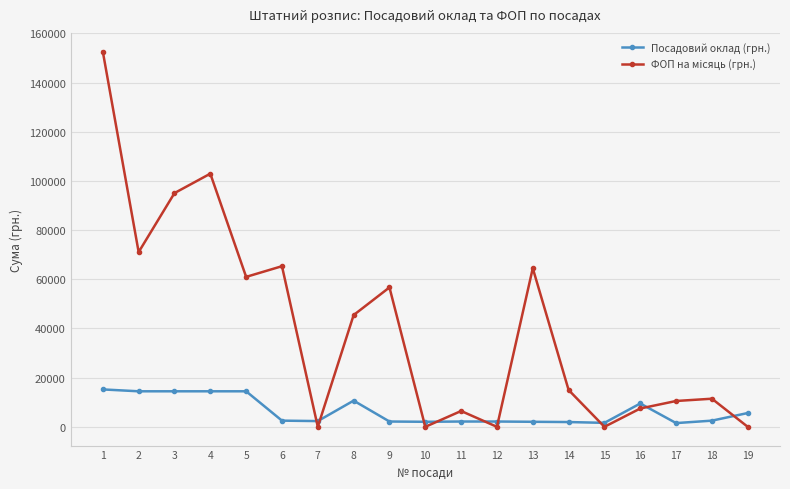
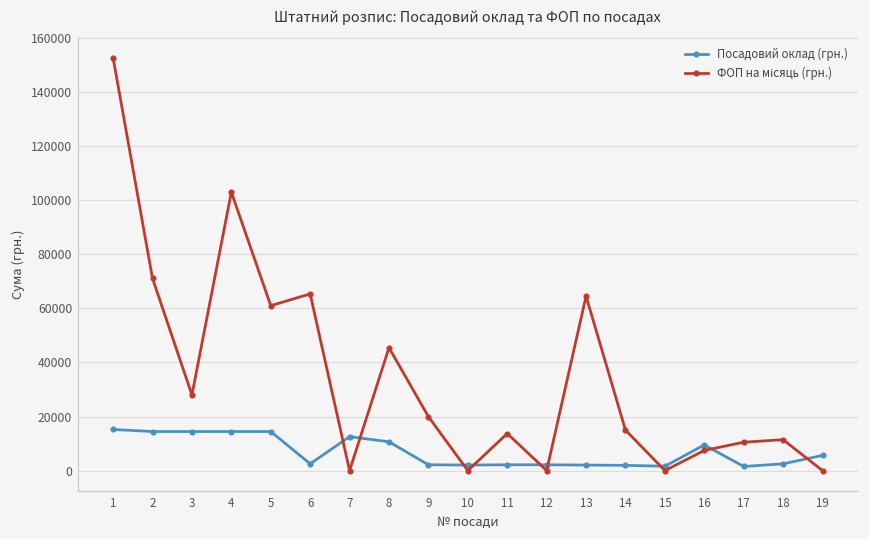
ФОП на місяць (грн.), 3: 95000 -> 28000
Посадовий оклад (грн.), 7: 2000 -> 13000
ФОП на місяць (грн.), 9: 57000 -> 20000
ФОП на місяць (грн.), 11: 6000 -> 14000
